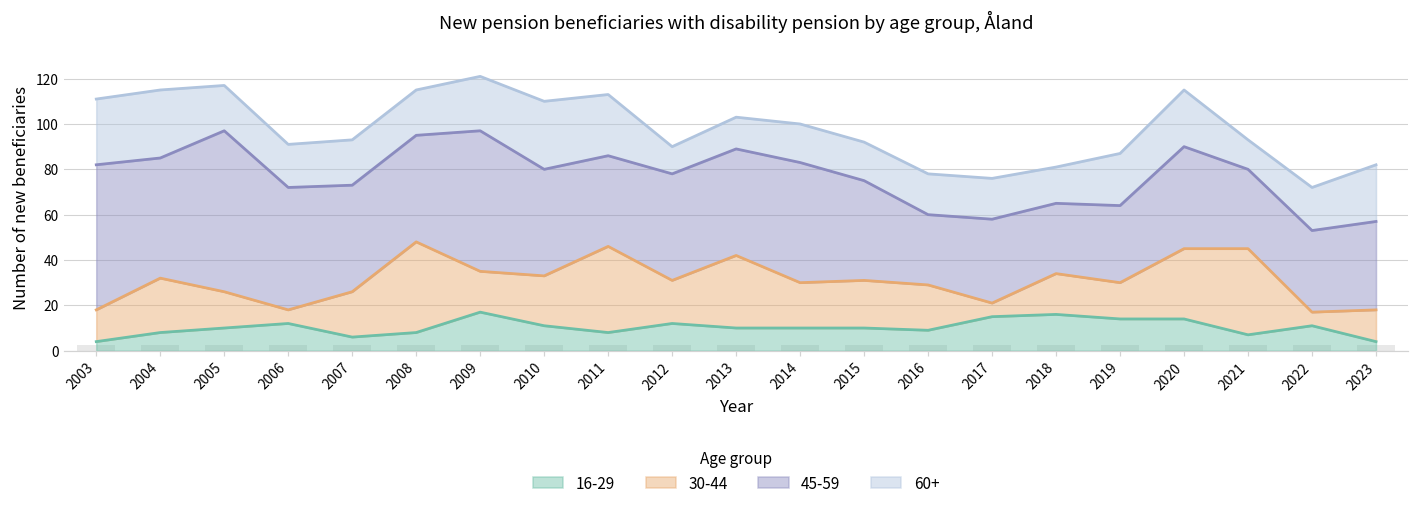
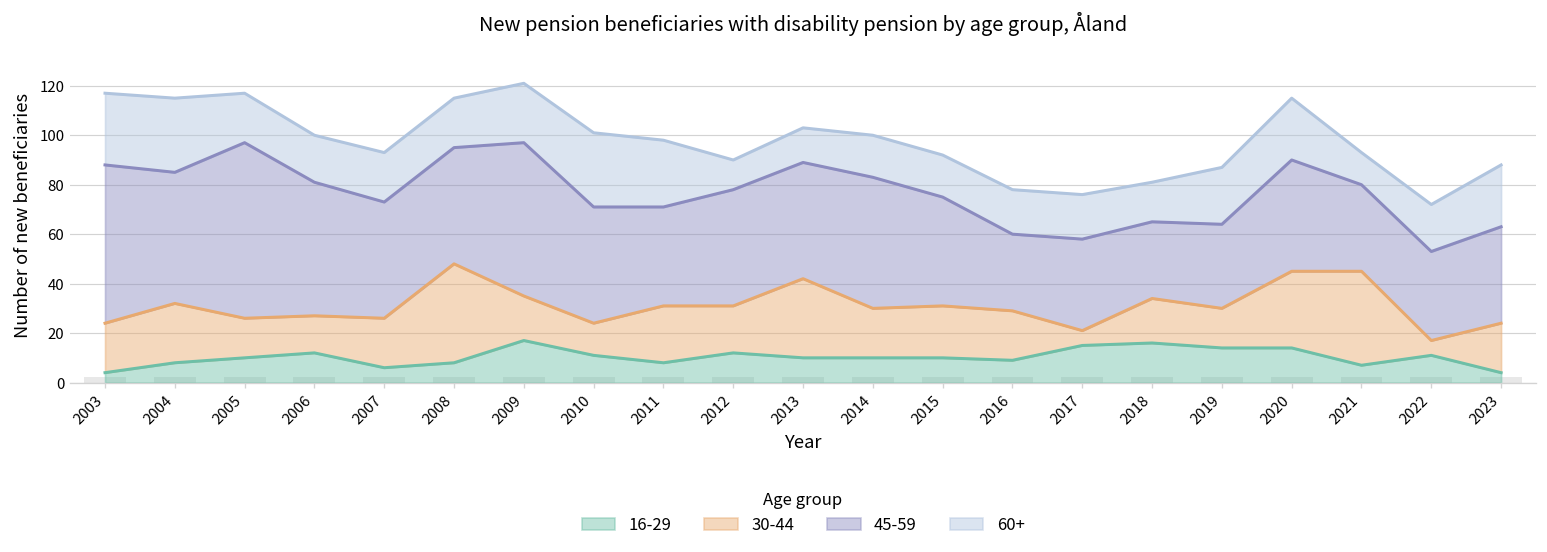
30-44, 2003: 14 -> 20
30-44, 2006: 6 -> 15
30-44, 2010: 22 -> 13
30-44, 2011: 38 -> 23
30-44, 2023: 14 -> 20
